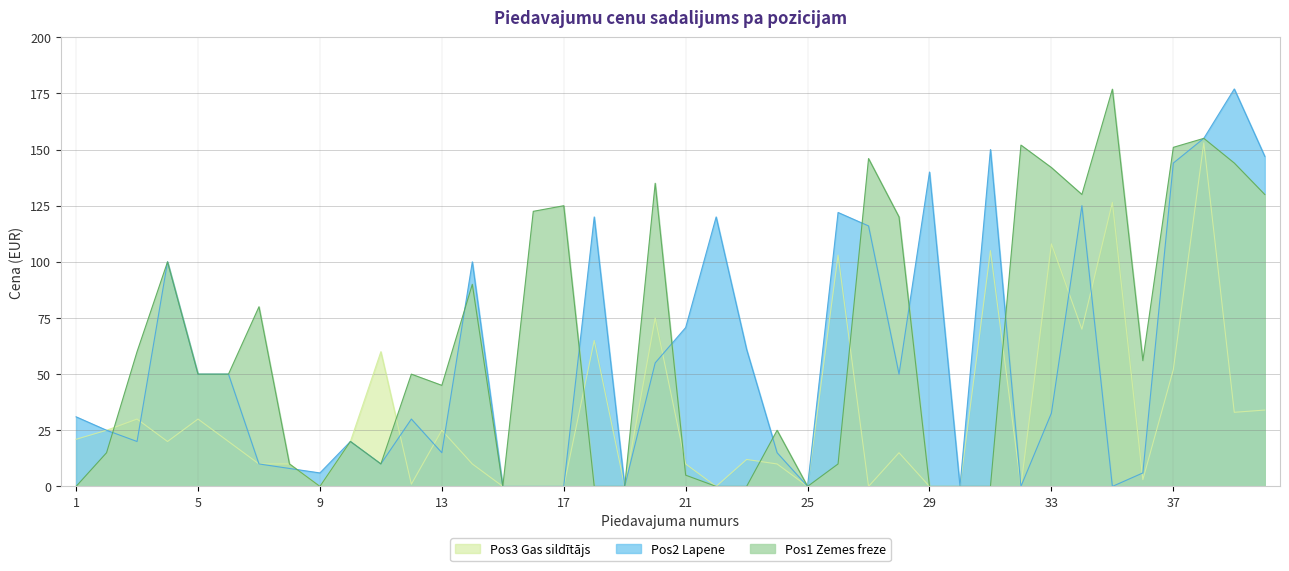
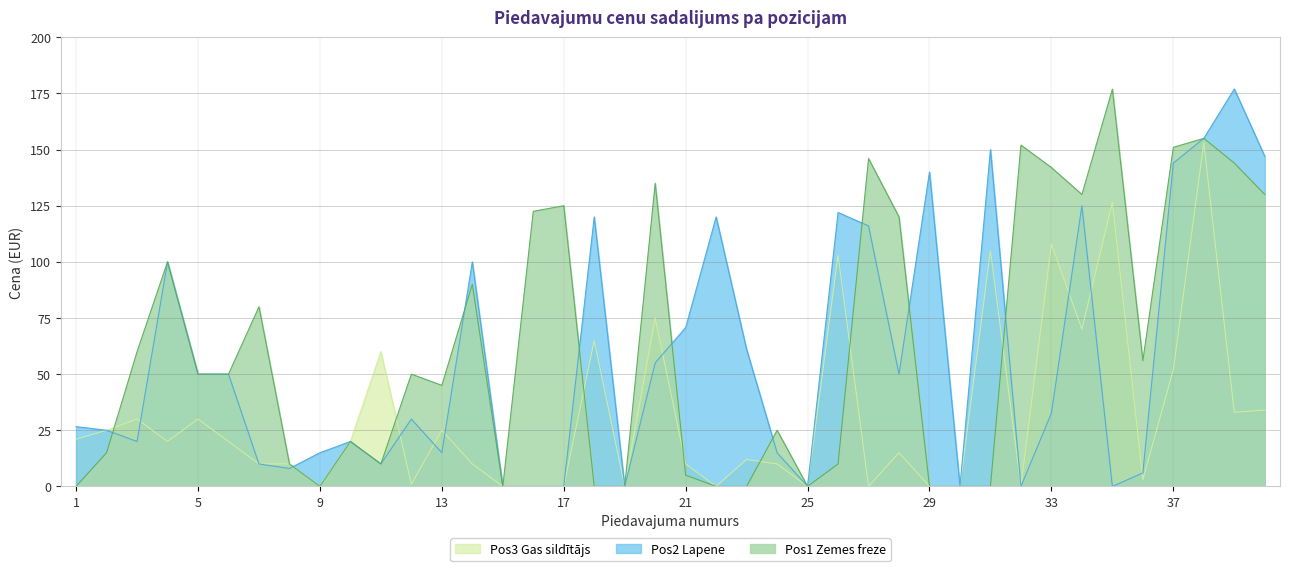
Pos2 Lapene, 1: 31 -> 27
Pos2 Lapene, 9: 6 -> 15
